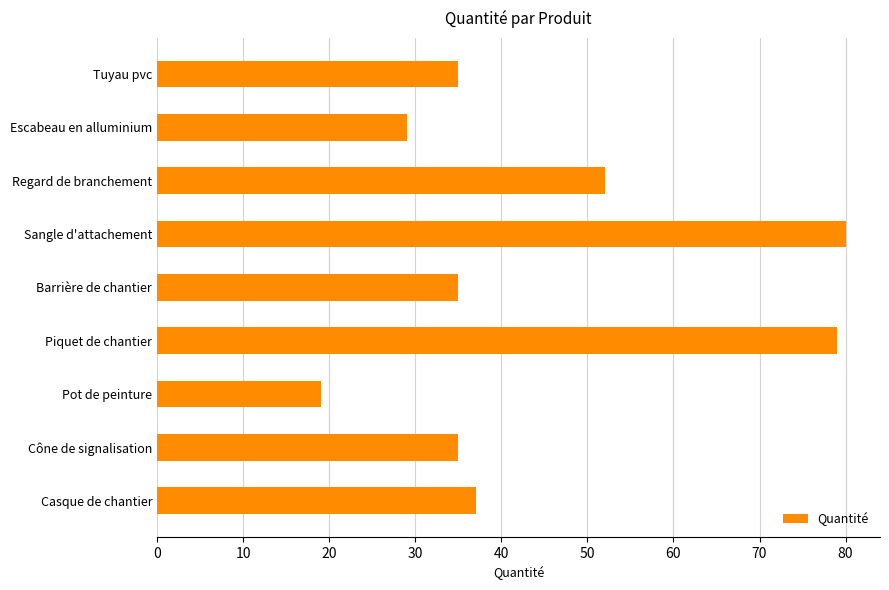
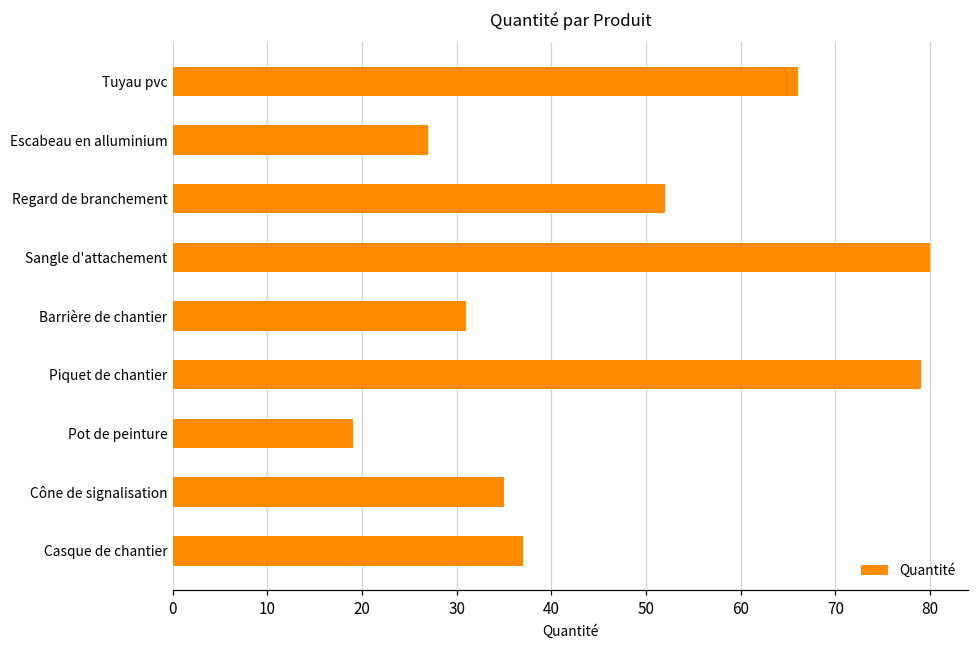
Tuyau pvc: 35 -> 66
Escabeau en alluminium: 29 -> 27
Barrière de chantier: 35 -> 31
